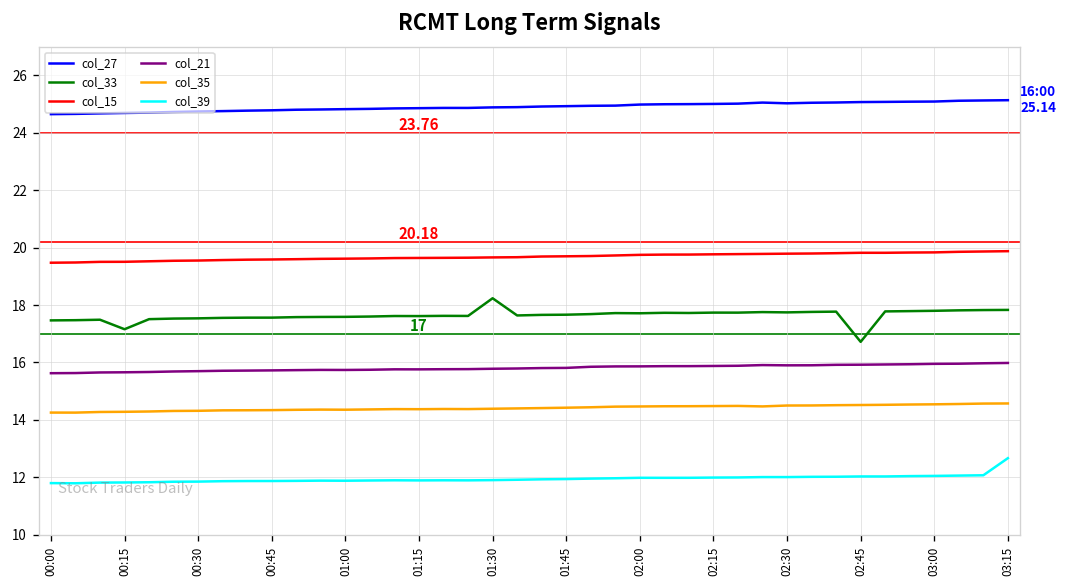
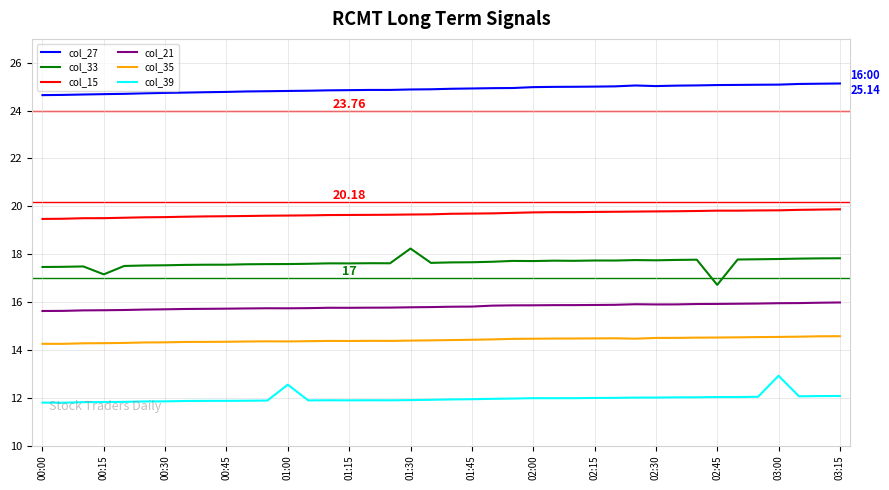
col_39, 01:00: 11.9 -> 12.5
col_39, 03:00: 12.0 -> 12.9
col_39, 03:15: 12.7 -> 12.1
